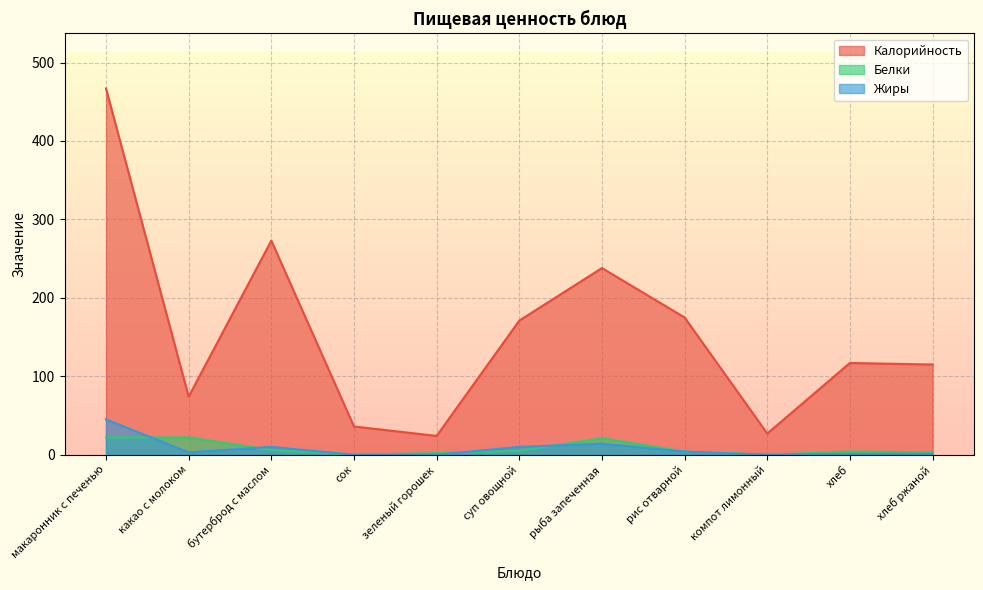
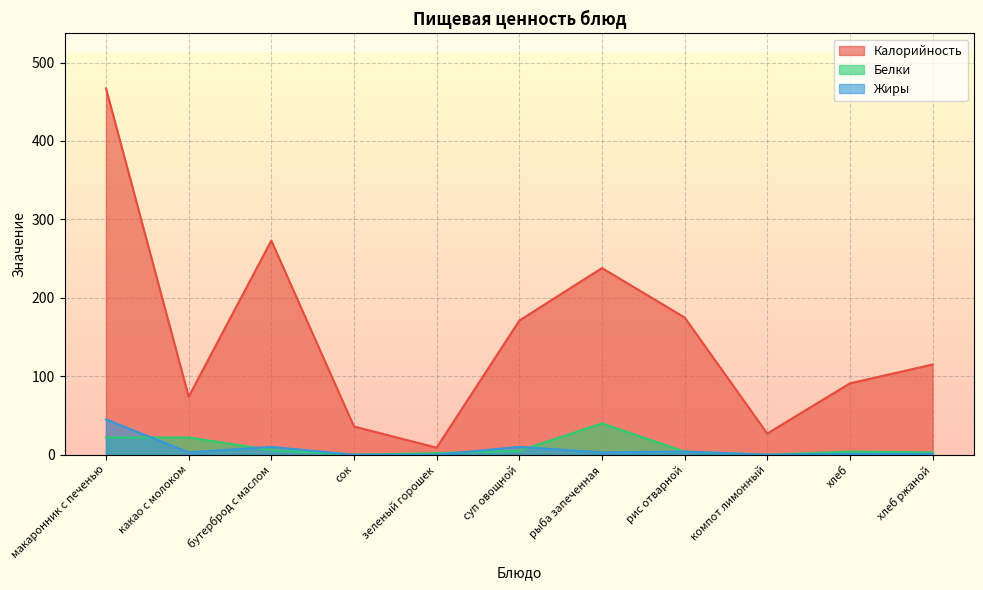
Калорийность, зеленый горошек: 20 -> 10
Белки, рыба запеченная: 20 -> 40
Жиры, рыба запеченная: 10 -> 0
Калорийность, хлеб: 120 -> 90
